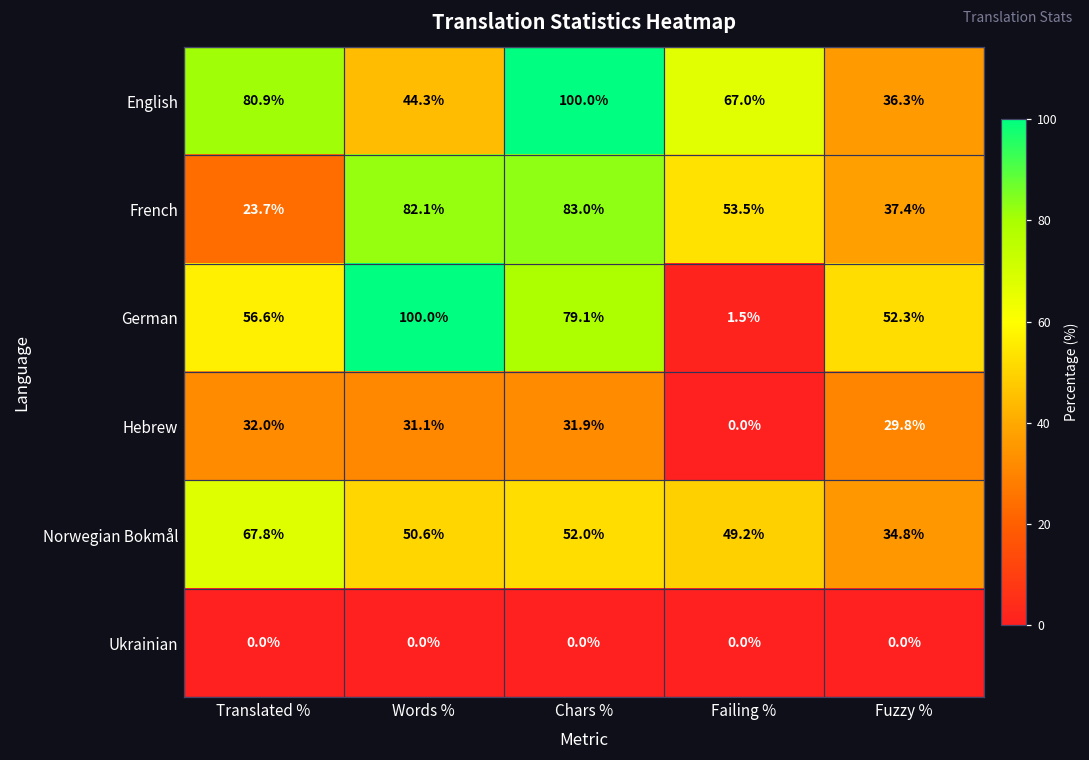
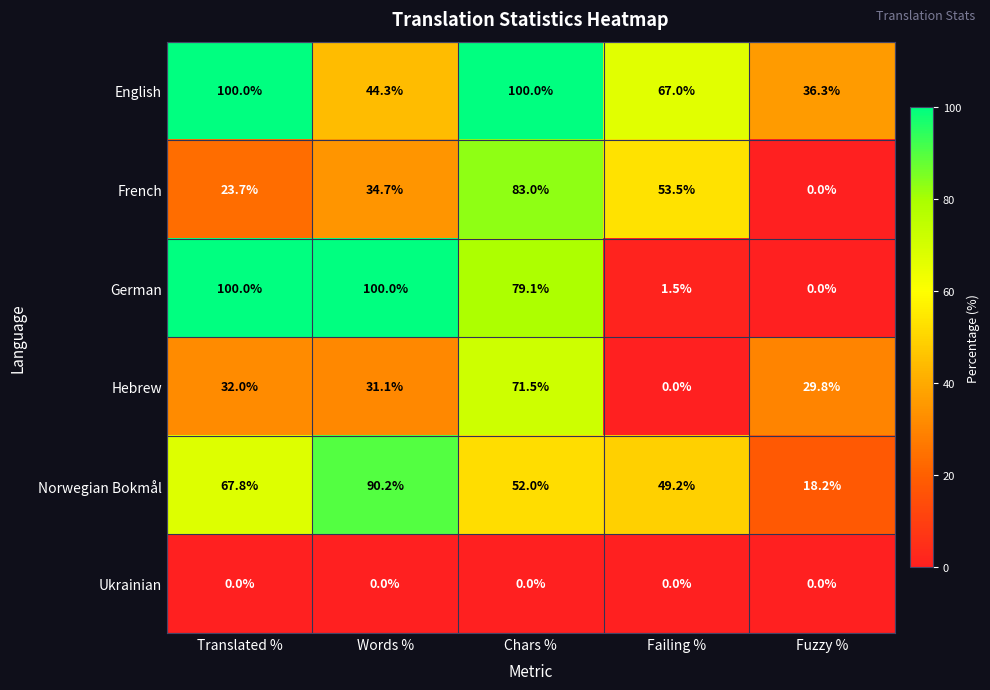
English, Translated %: 80.9% -> 100.0%
French, Words %: 82.1% -> 34.7%
French, Fuzzy %: 37.4% -> 0.0%
German, Translated %: 56.6% -> 100.0%
German, Fuzzy %: 52.3% -> 0.0%
Hebrew, Chars %: 31.9% -> 71.5%
Norwegian Bokmål, Words %: 50.6% -> 90.2%
Norwegian Bokmål, Fuzzy %: 34.8% -> 18.2%
